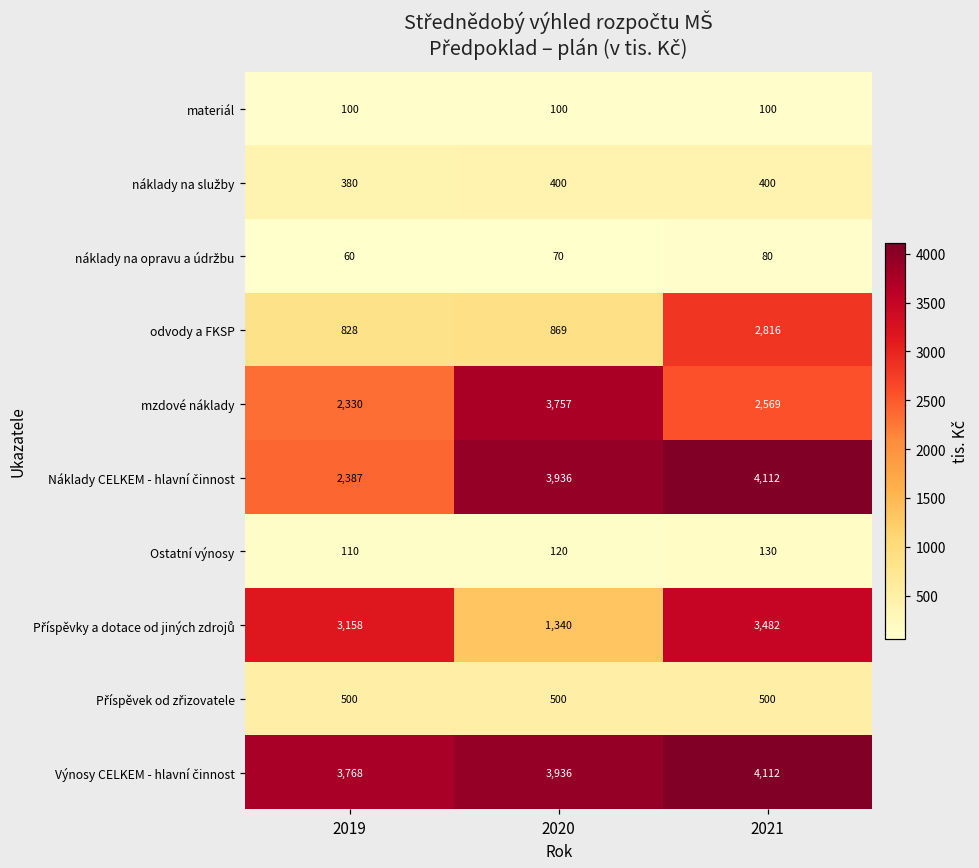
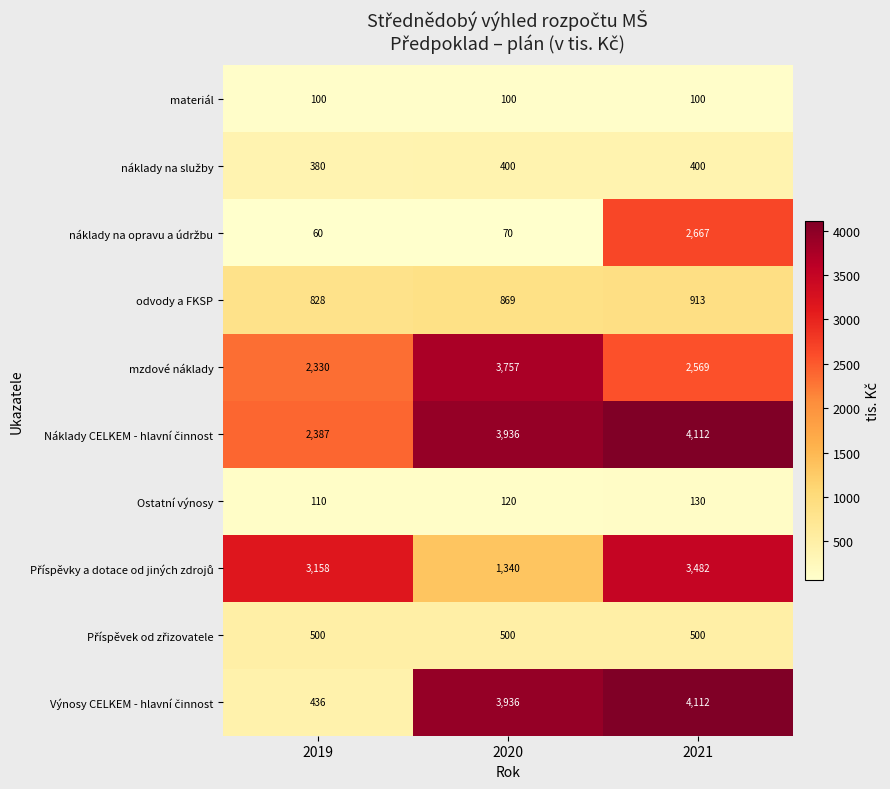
náklady na opravu a údržbu, 2021: 80 -> 2,667
odvody a FKSP, 2021: 2,816 -> 913
Výnosy CELKEM - hlavní činnost, 2019: 3,768 -> 436
